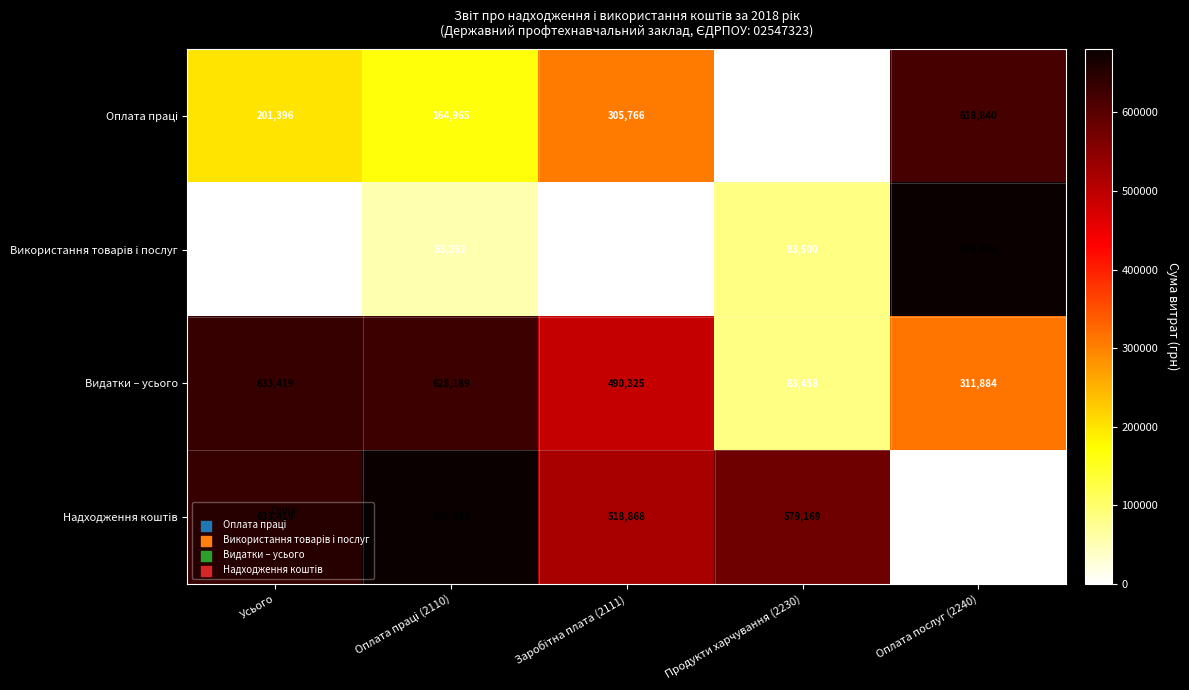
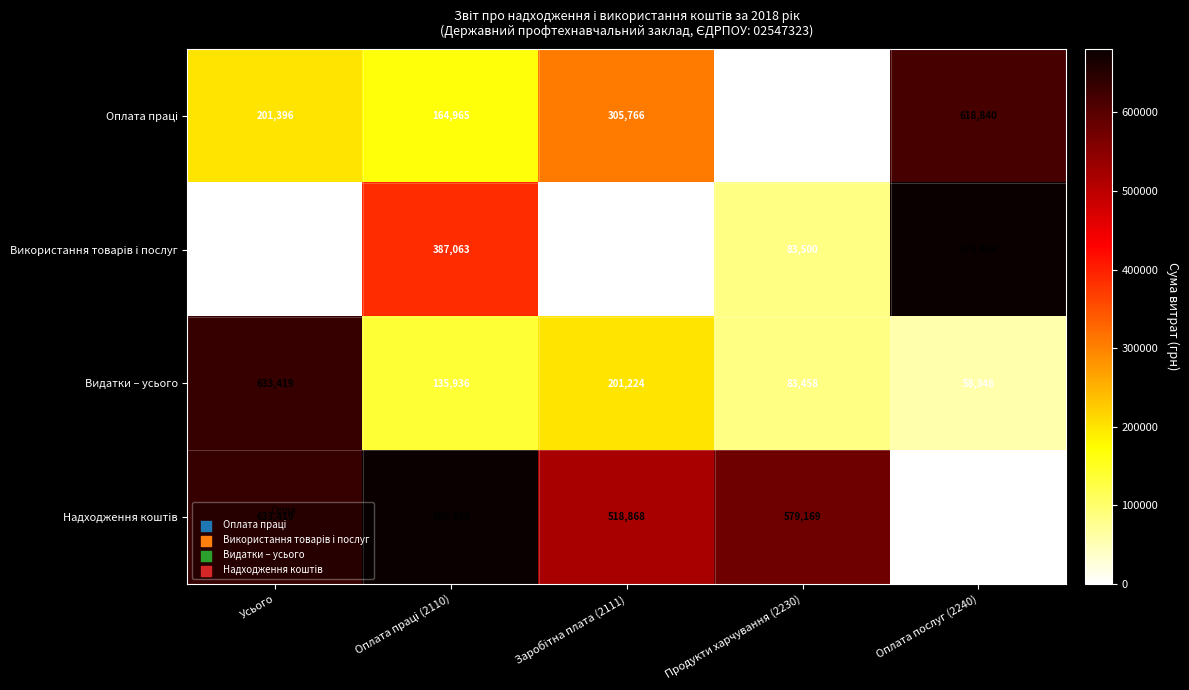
Використання товарів і послуг, Оплата праці (2110): 53,252 -> 387,063
Видатки – усього, Оплата праці (2110): 628,189 -> 135,936
Видатки – усього, Заробітна плата (2111): 490,325 -> 201,224
Видатки – усього, Оплата послуг (2240): 311,884 -> 58,346
